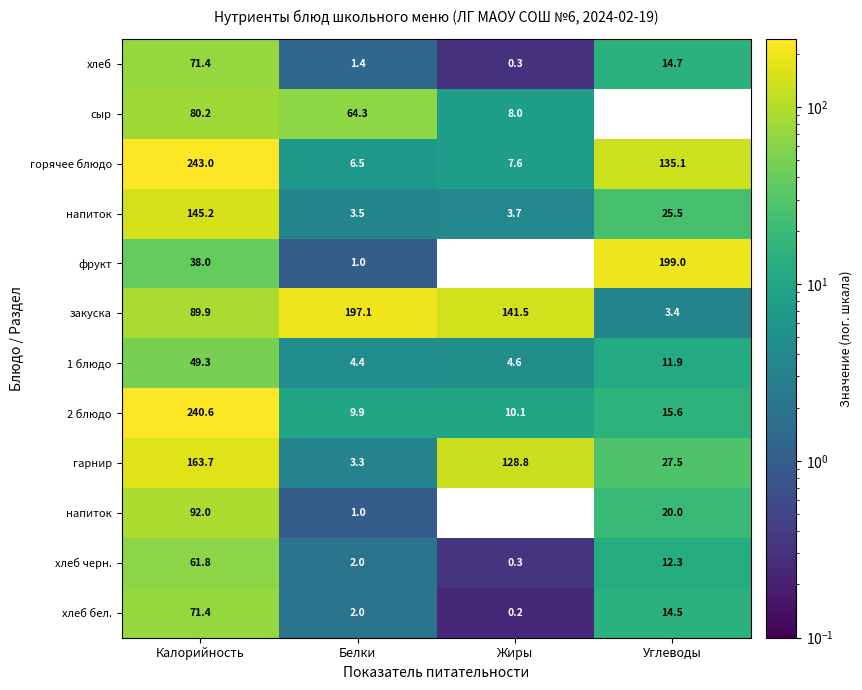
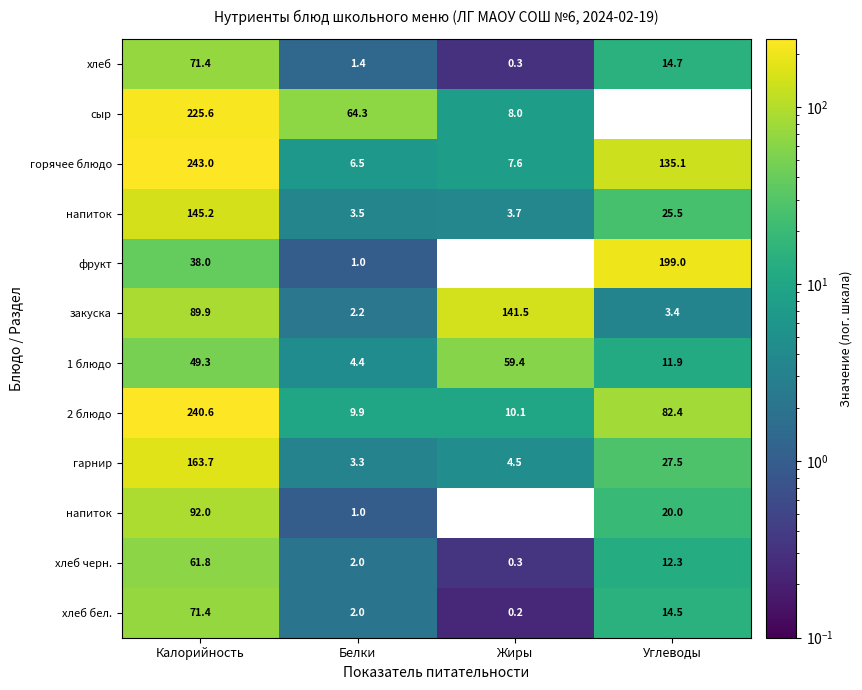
сыр, Калорийность: 80.2 -> 225.6
закуска, Белки: 197.1 -> 2.2
1 блюдо, Жиры: 4.6 -> 59.4
2 блюдо, Углеводы: 15.6 -> 82.4
гарнир, Жиры: 128.8 -> 4.5
